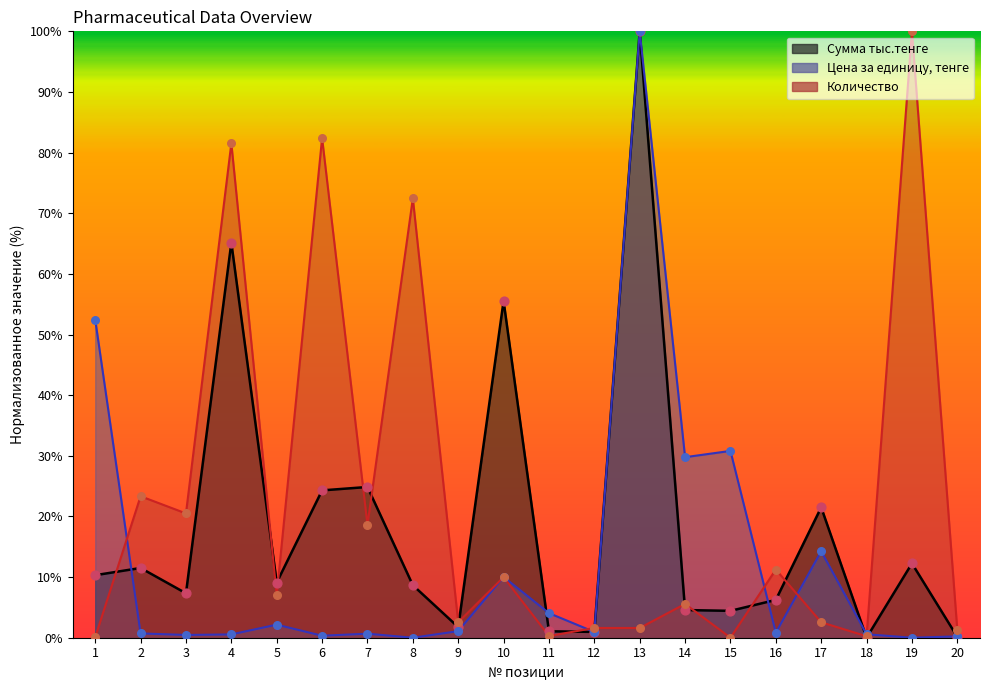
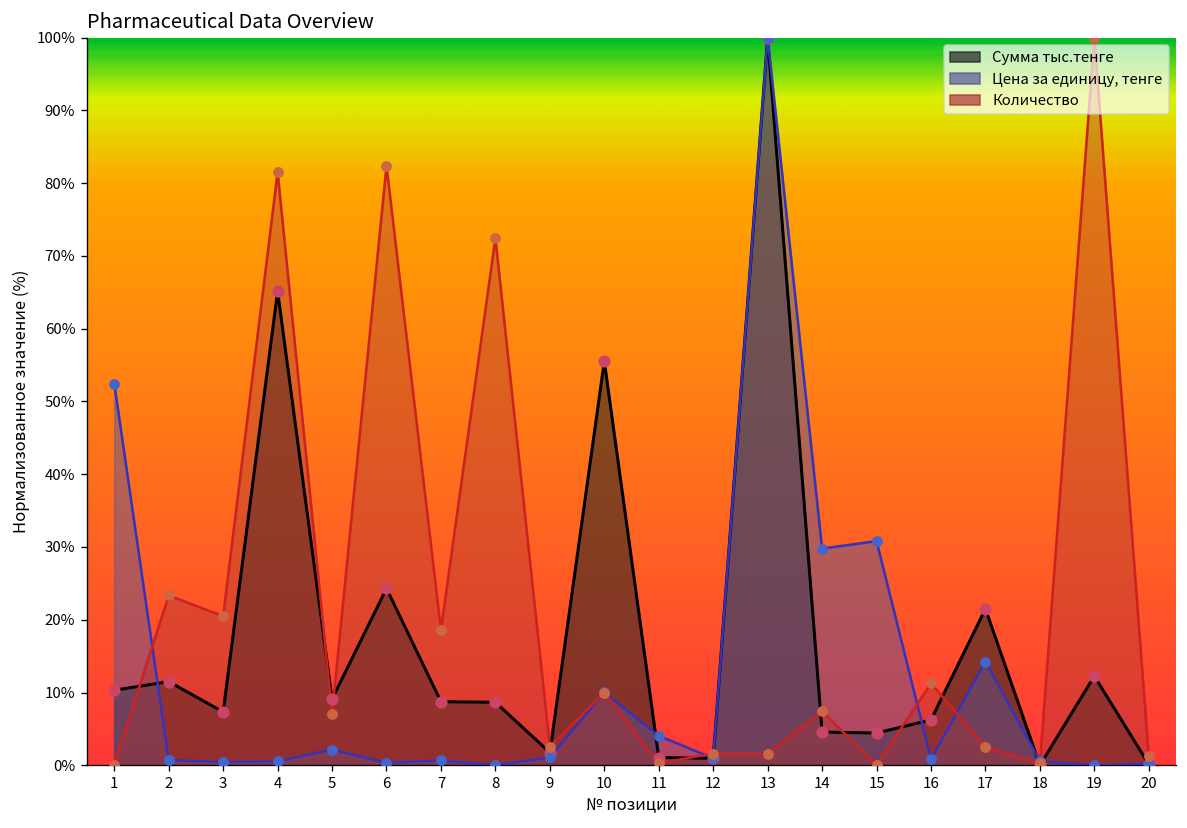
Сумма тыс.тенге, 7: 25% -> 9%
Количество, 14: 6% -> 7%
